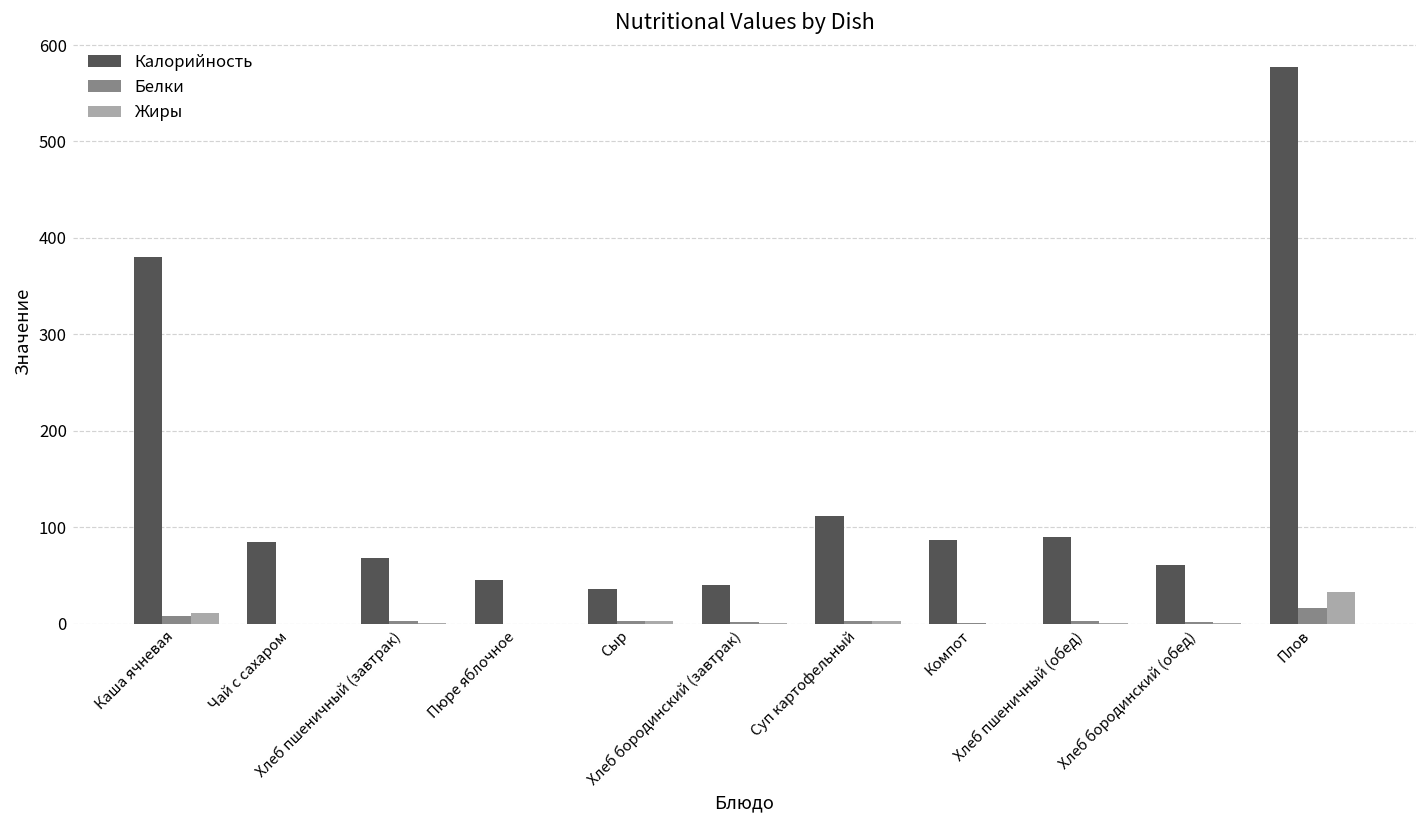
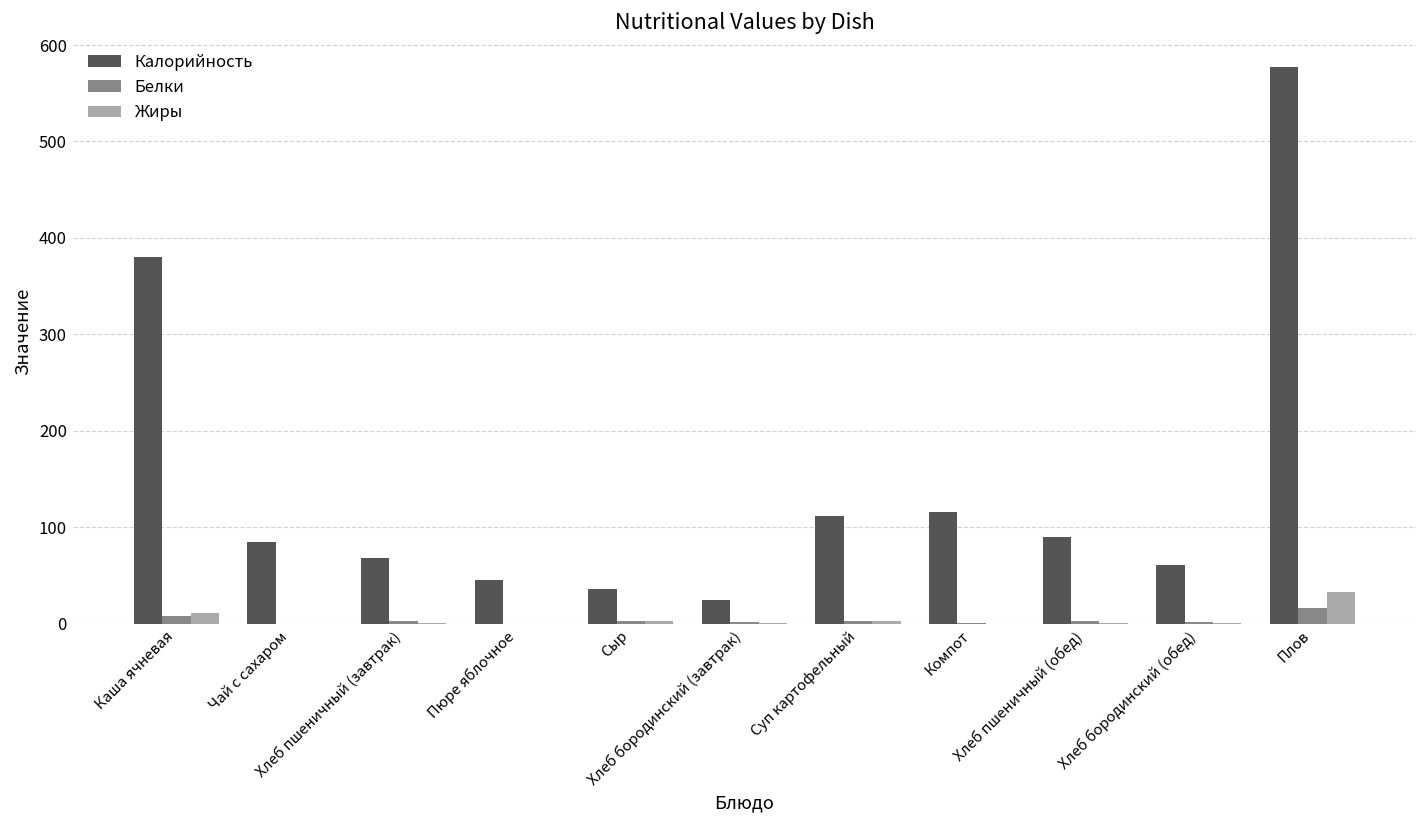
Калорийность, Хлеб бородинский (завтрак): 40 -> 20
Калорийность, Компот: 90 -> 120
